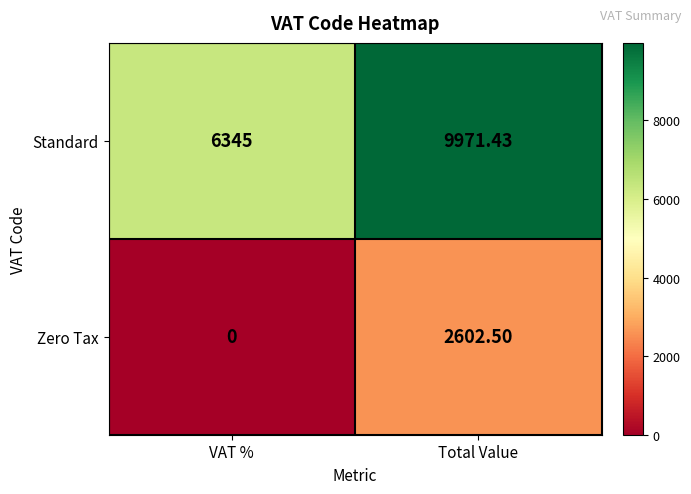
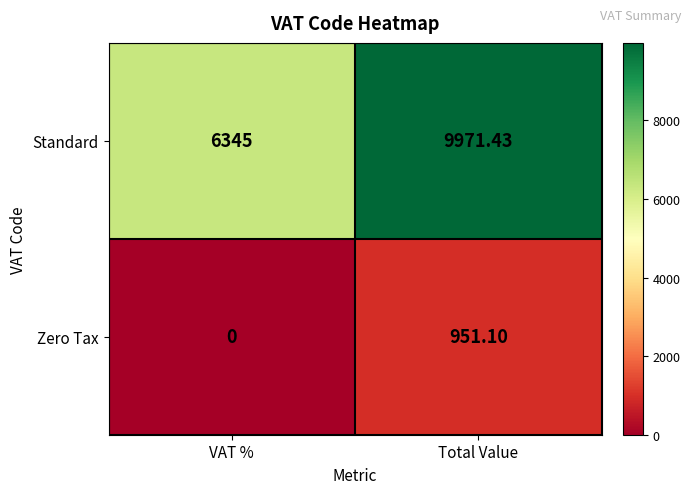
Zero Tax, Total Value: 2602.50 -> 951.10
